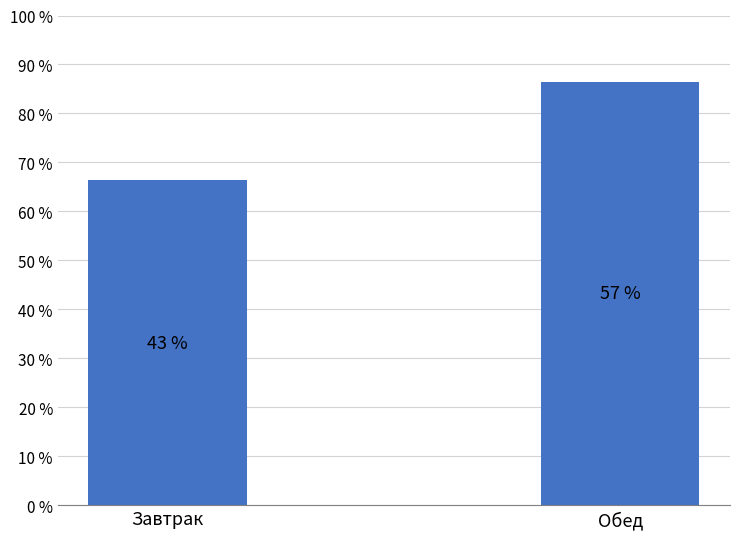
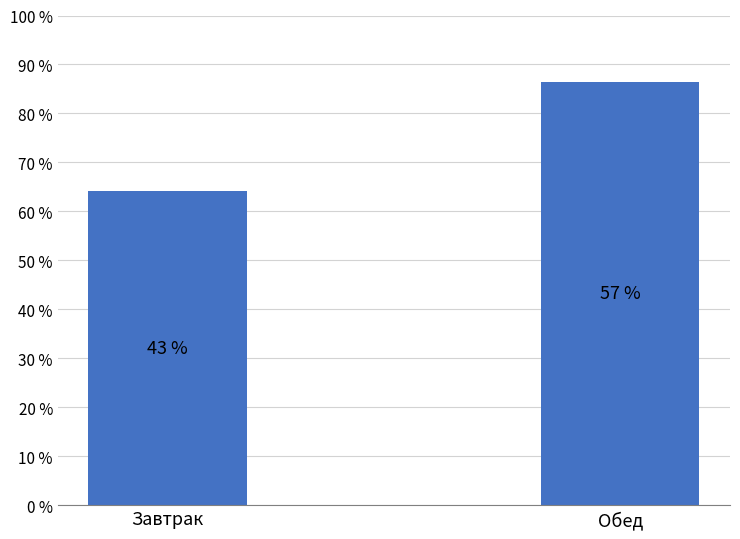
Завтрак: 66 % -> 64 %
